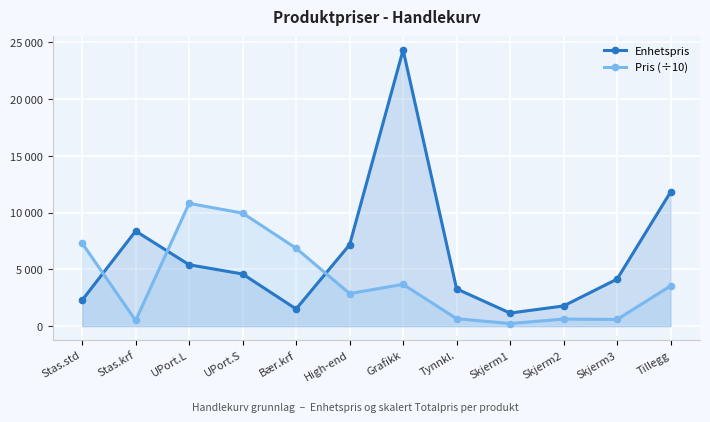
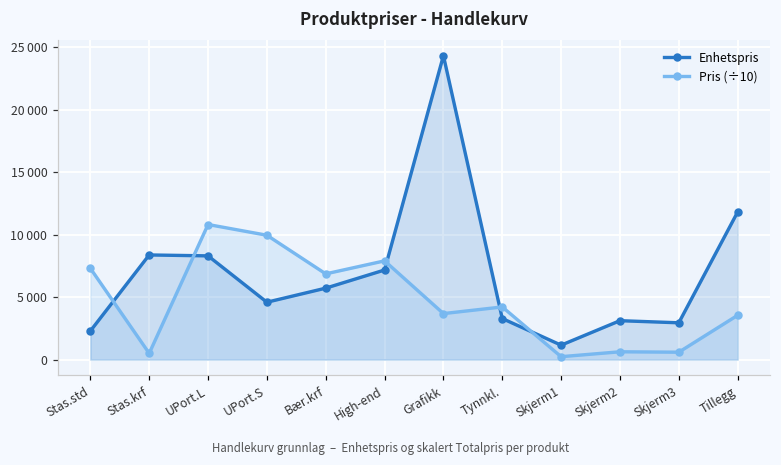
Enhetspris, UPort.L: 5400 -> 8300
Enhetspris, Bær.krf: 1500 -> 5700
Pris (÷10), High-end: 2900 -> 7900
Pris (÷10), Tynnkl.: 700 -> 4200
Enhetspris, Skjerm2: 1800 -> 3100
Enhetspris, Skjerm3: 4100 -> 2900
